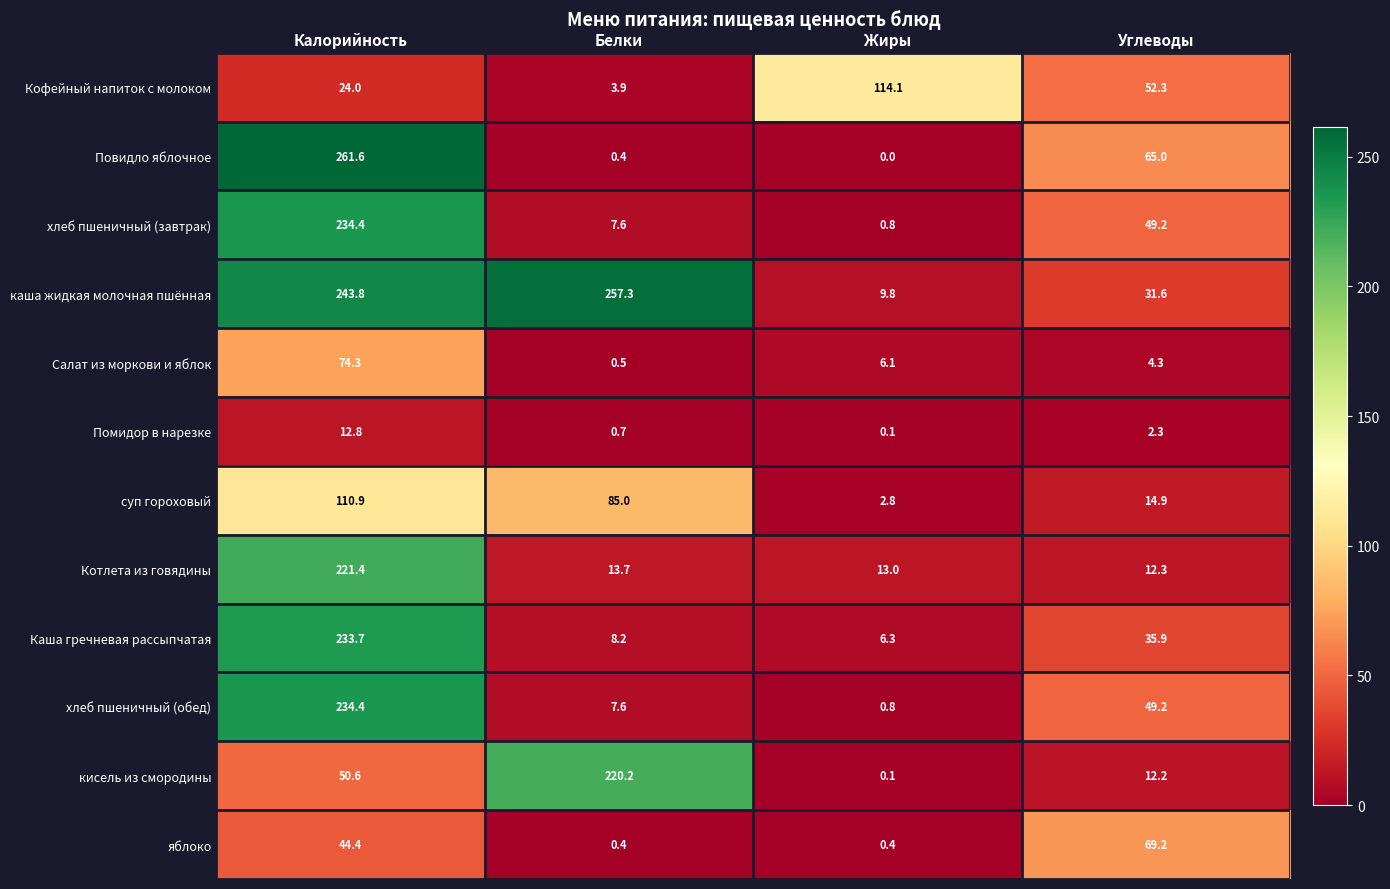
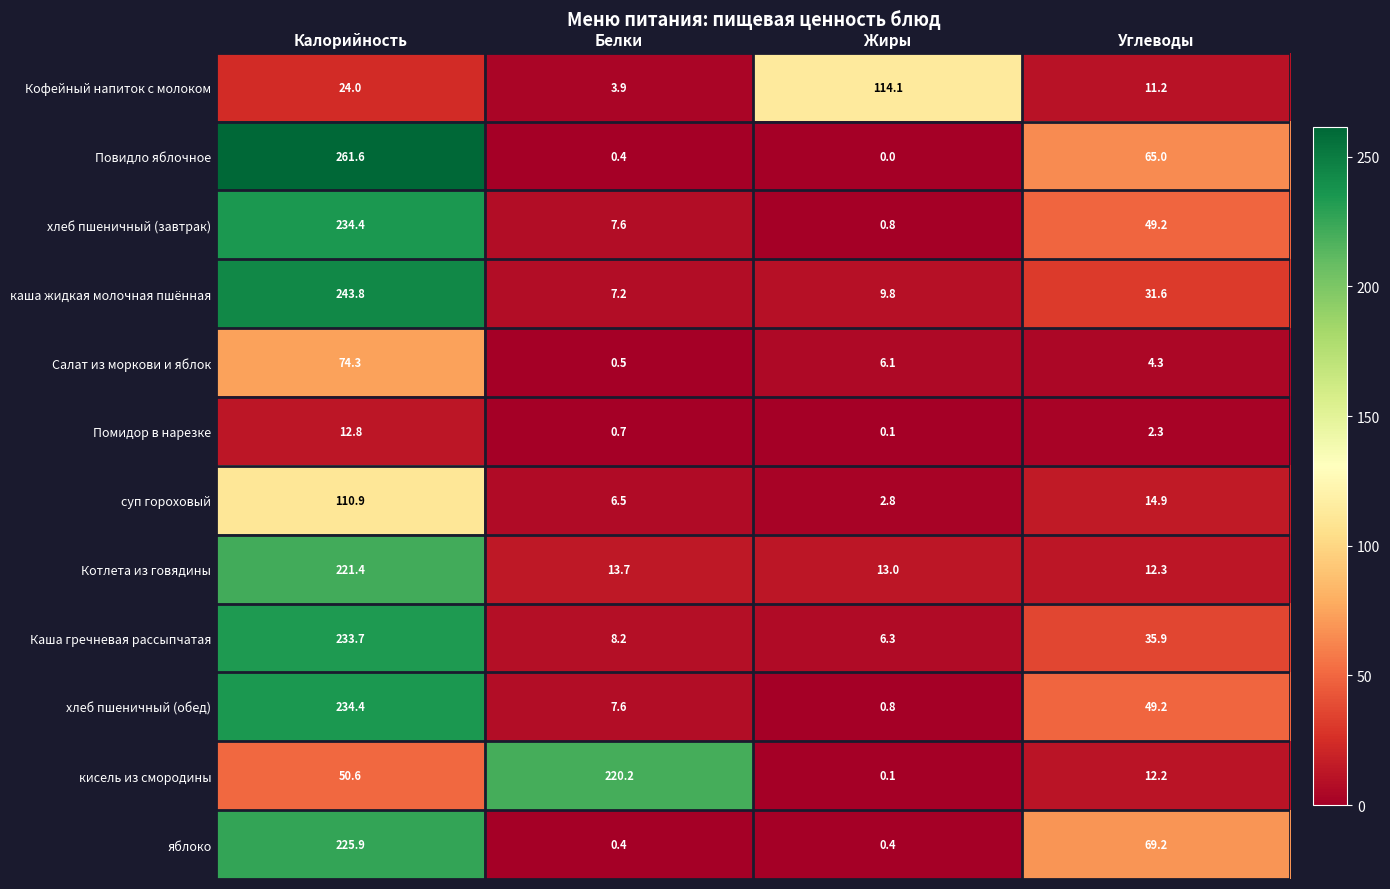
Кофейный напиток с молоком, Углеводы: 52.3 -> 11.2
каша жидкая молочная пшённая, Белки: 257.3 -> 7.2
суп гороховый, Белки: 85.0 -> 6.5
яблоко, Калорийность: 44.4 -> 225.9
